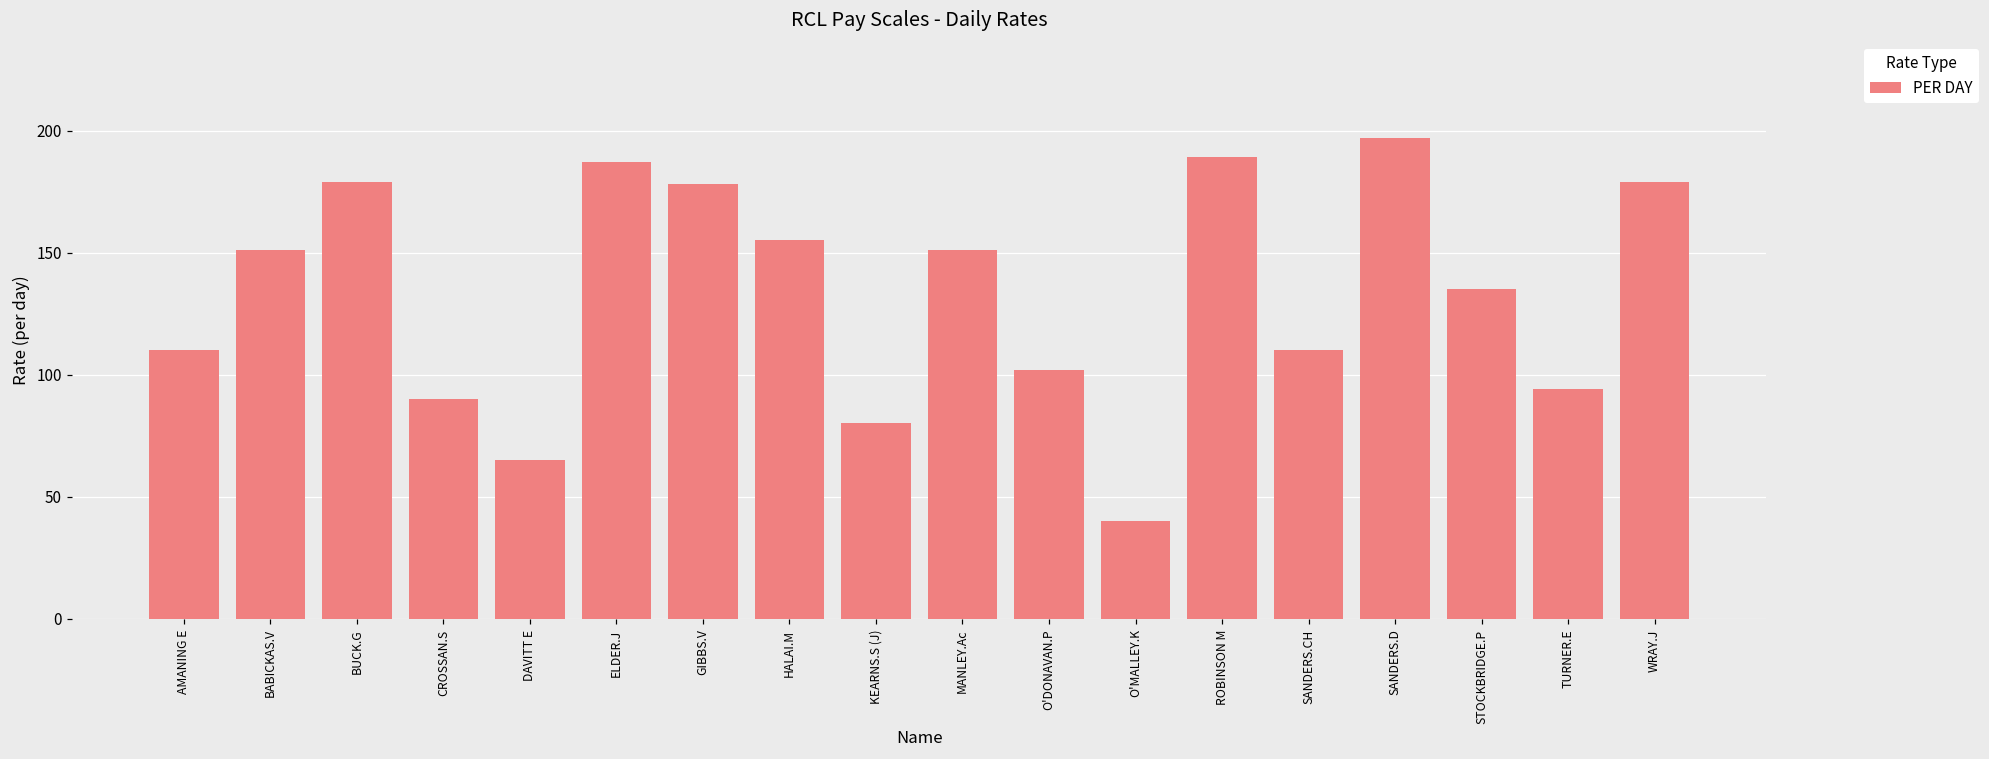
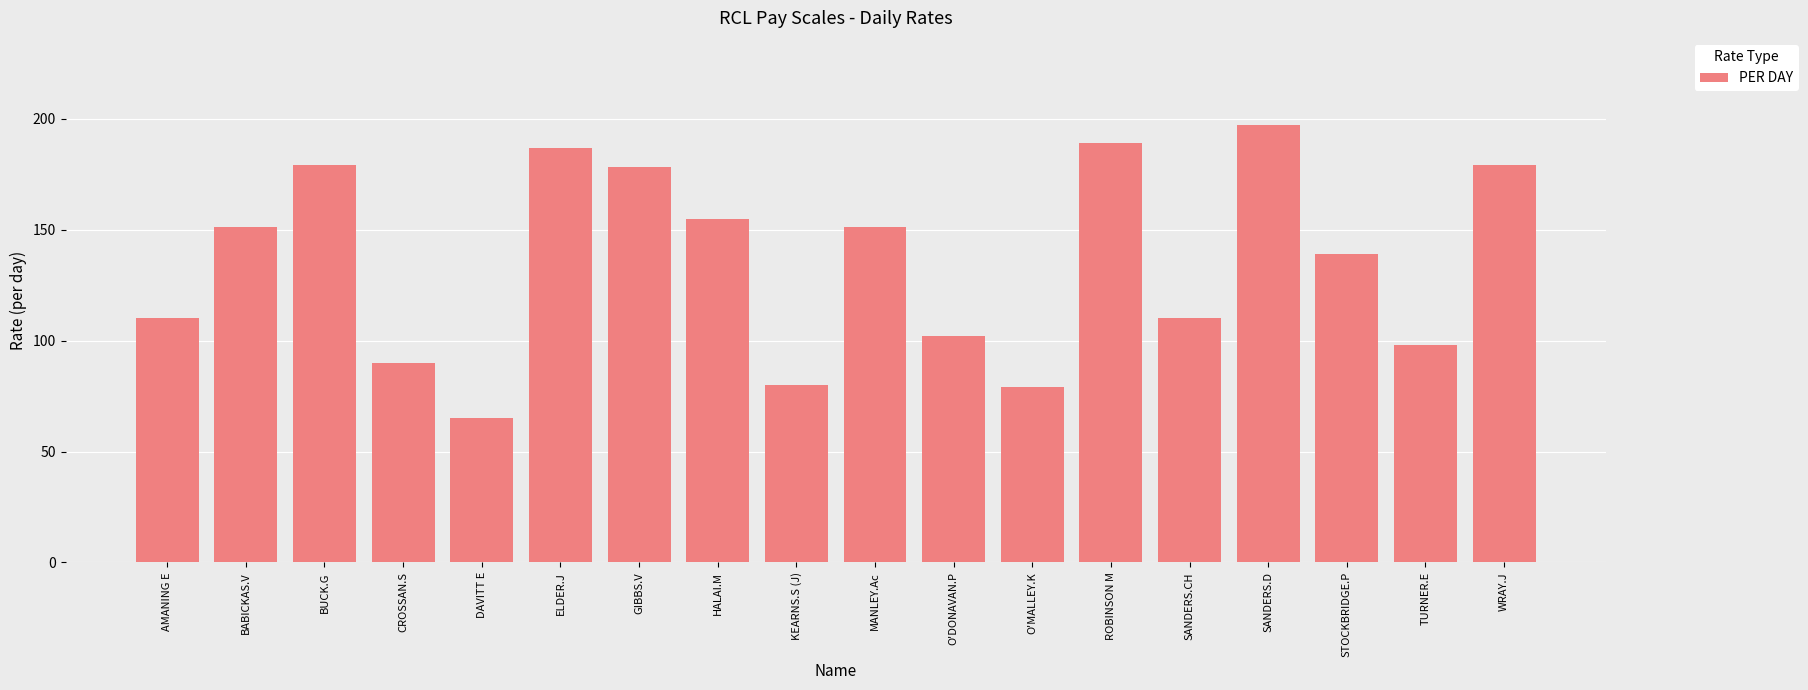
O'MALLEY.K: 40 -> 79
STOCKBRIDGE.P: 135 -> 139
TURNER.E: 94 -> 98
